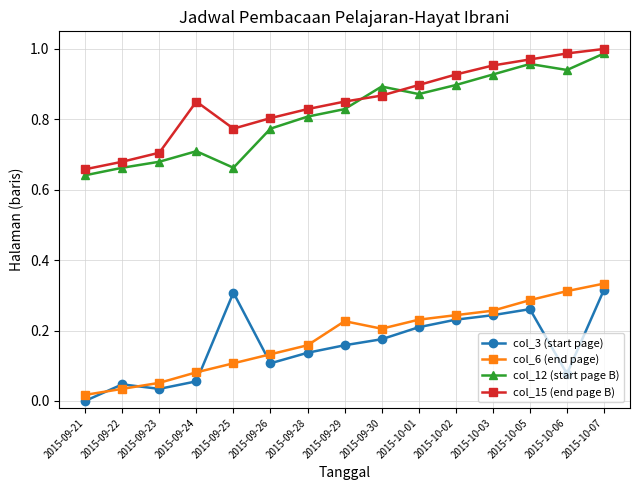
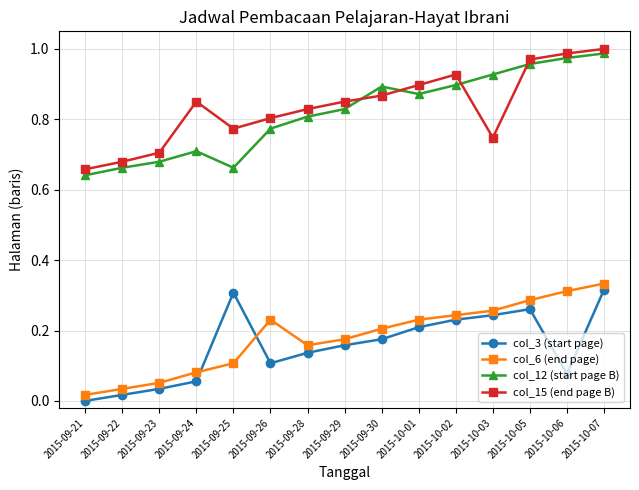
col_3 (start page), 2015-09-22: 0.05 -> 0.02
col_6 (end page), 2015-09-26: 0.13 -> 0.23
col_6 (end page), 2015-09-29: 0.23 -> 0.18
col_15 (end page B), 2015-10-03: 0.95 -> 0.75
col_12 (start page B), 2015-10-06: 0.94 -> 0.97
